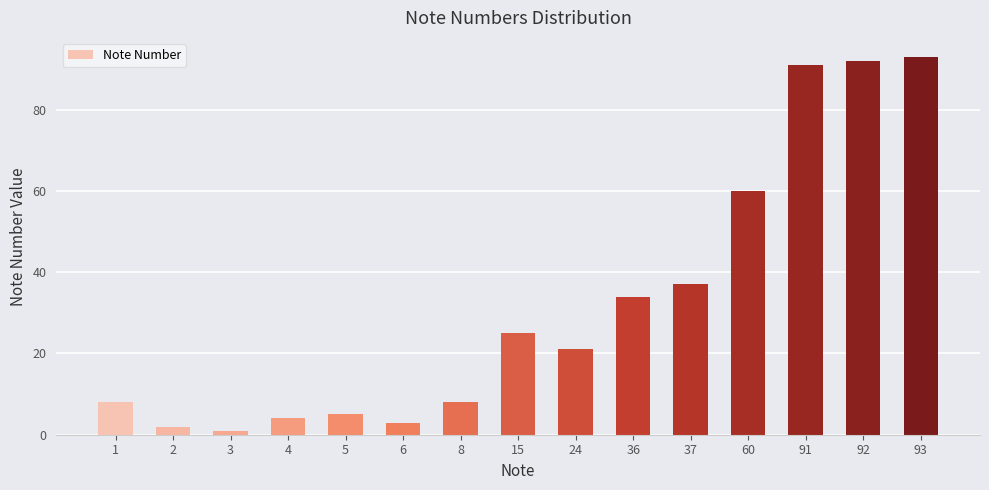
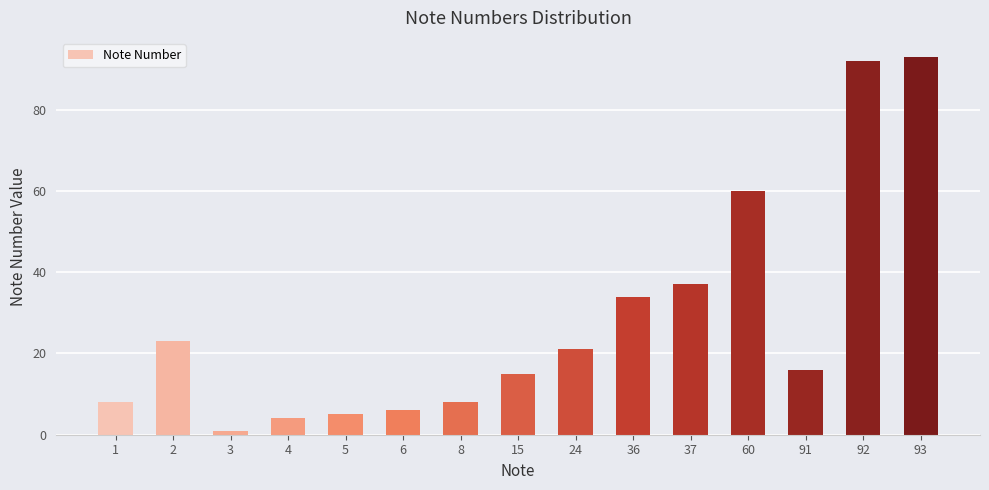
2: 2 -> 23
6: 3 -> 6
15: 25 -> 15
91: 91 -> 16
